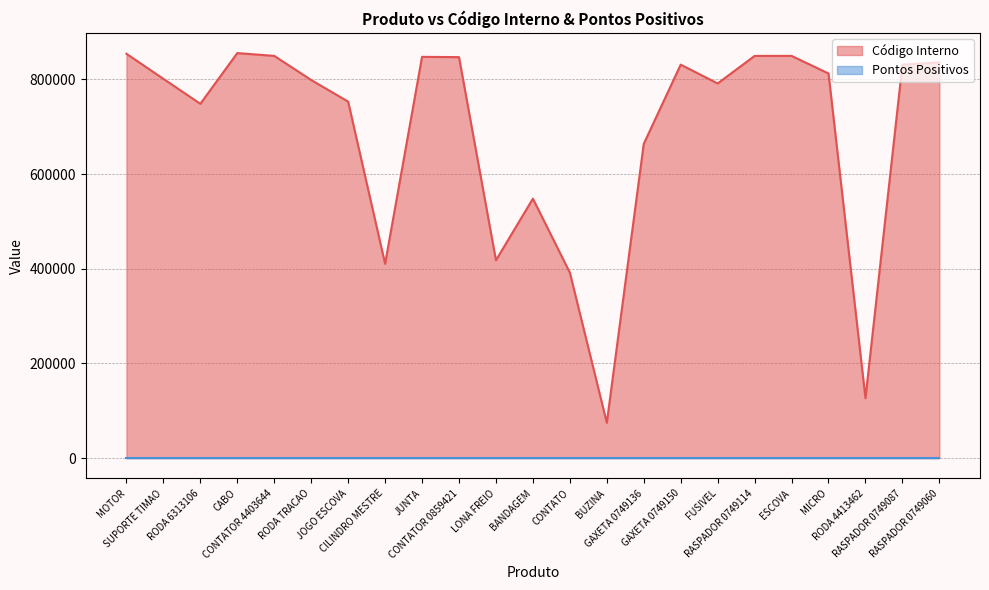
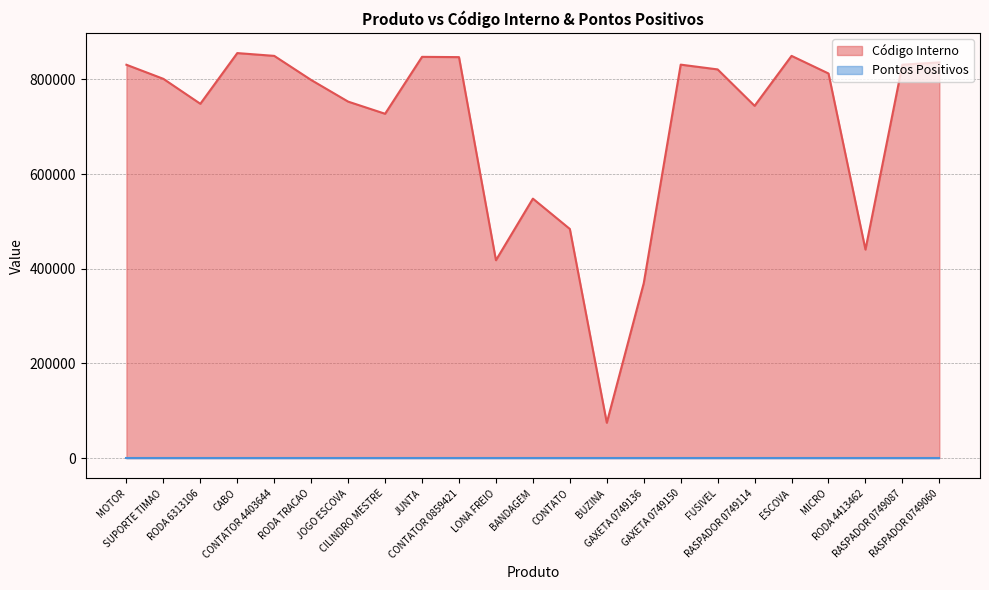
Código Interno, MOTOR: 850000 -> 830000
Código Interno, CILINDRO MESTRE: 410000 -> 730000
Código Interno, CONTATO: 390000 -> 480000
Código Interno, GAXETA 0749136: 660000 -> 370000
Código Interno, FUSIVEL: 790000 -> 820000
Código Interno, RASPADOR 0749114: 850000 -> 740000
Código Interno, RODA 4413462: 130000 -> 440000
